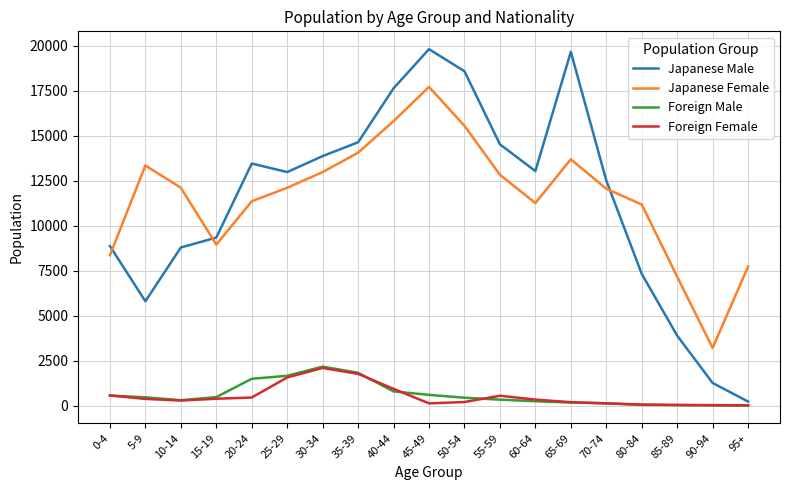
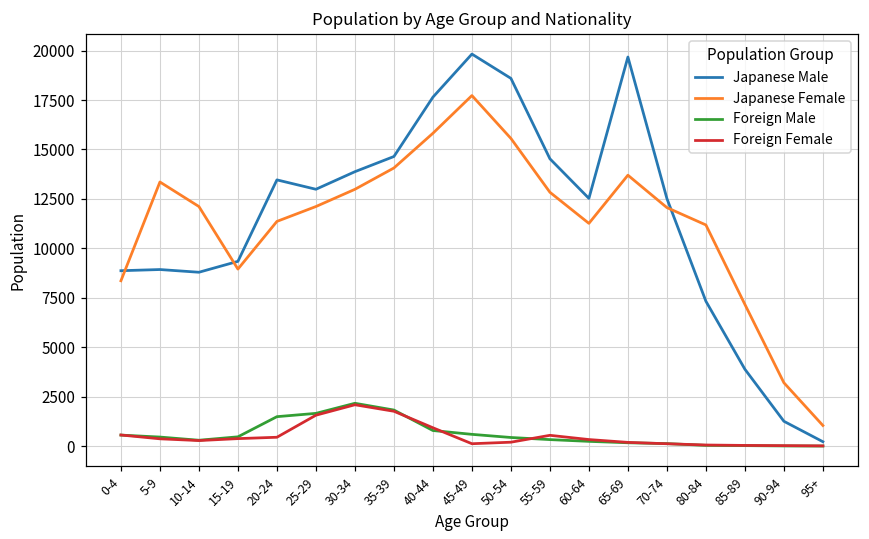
Japanese Male, 5-9: 5800 -> 8900
Japanese Male, 60-64: 13000 -> 12500
Japanese Female, 95+: 7700 -> 1000
